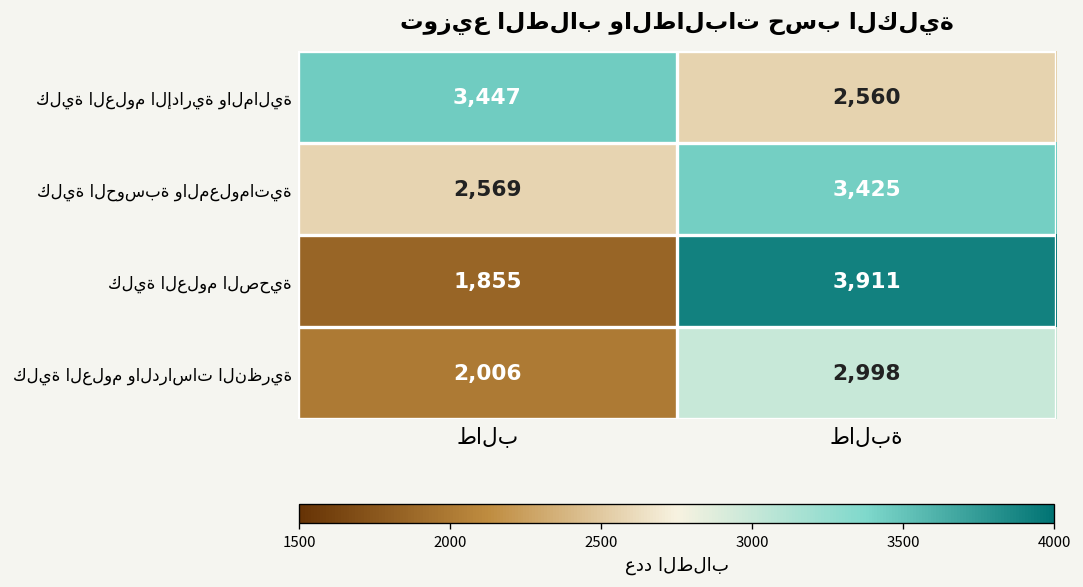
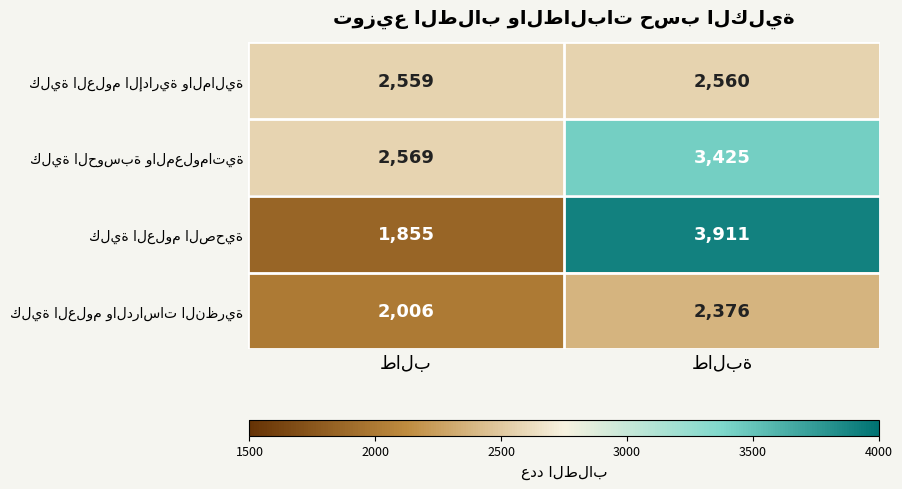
كلية العلوم الإدارية والمالية, طالب: 3,447 -> 2,559
كلية العلوم والدراسات النظرية, طالبة: 2,998 -> 2,376
